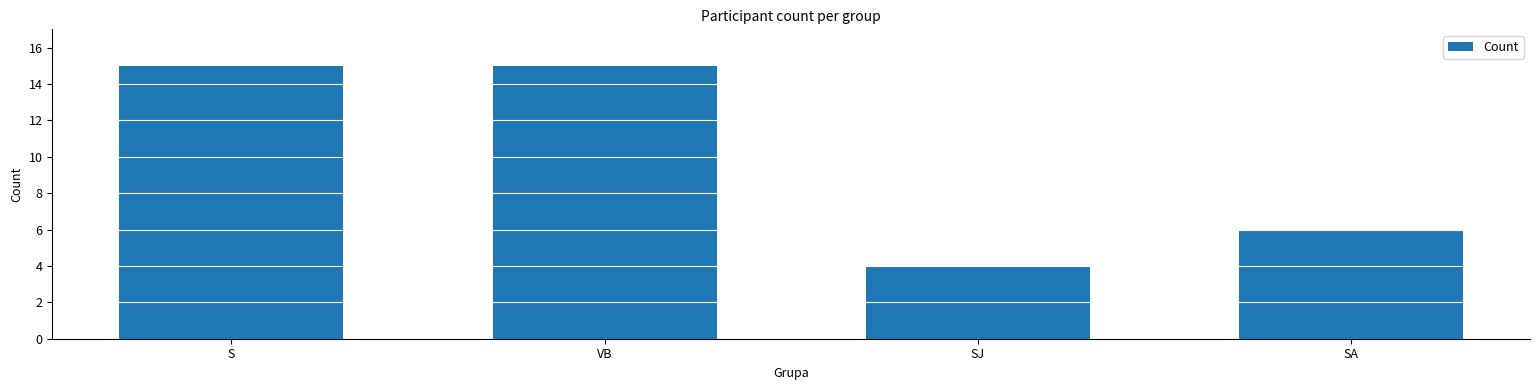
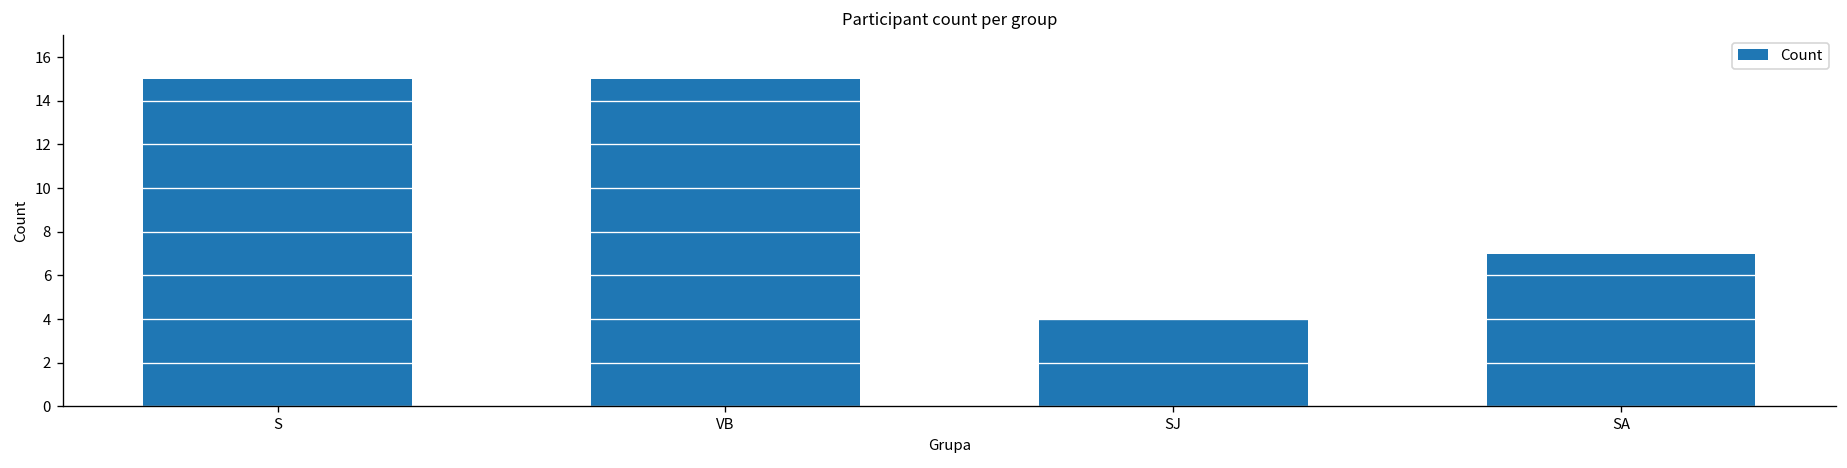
SA: 6 -> 7
